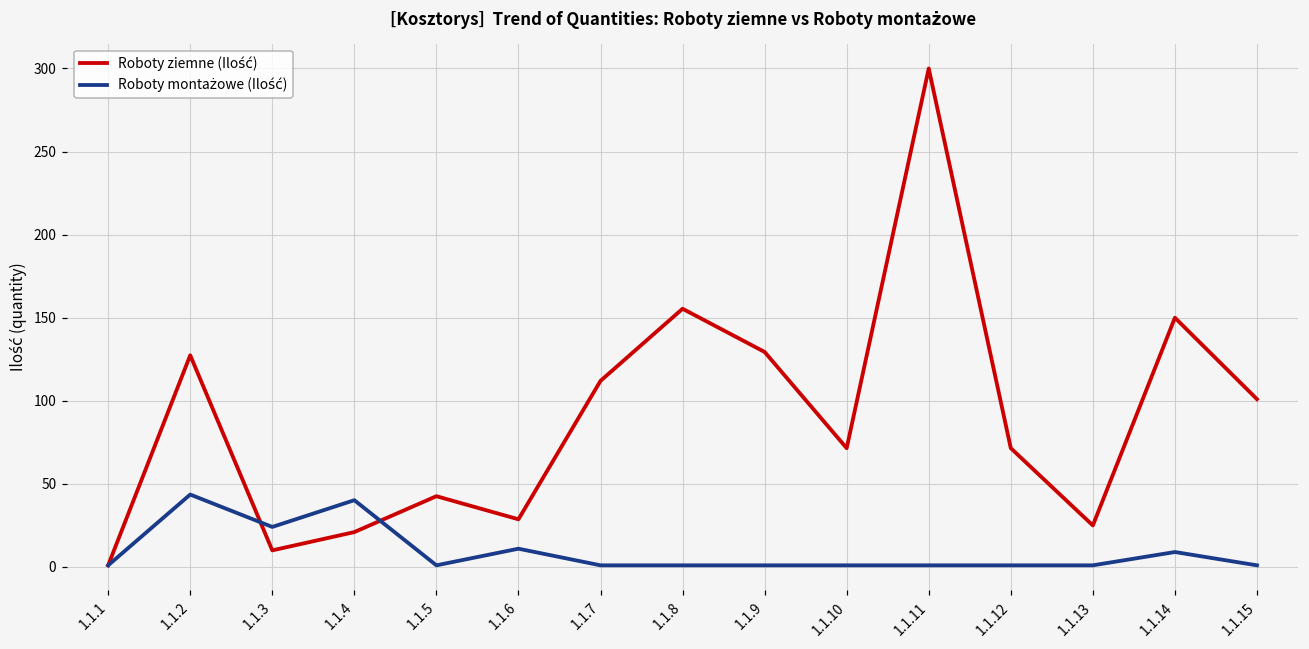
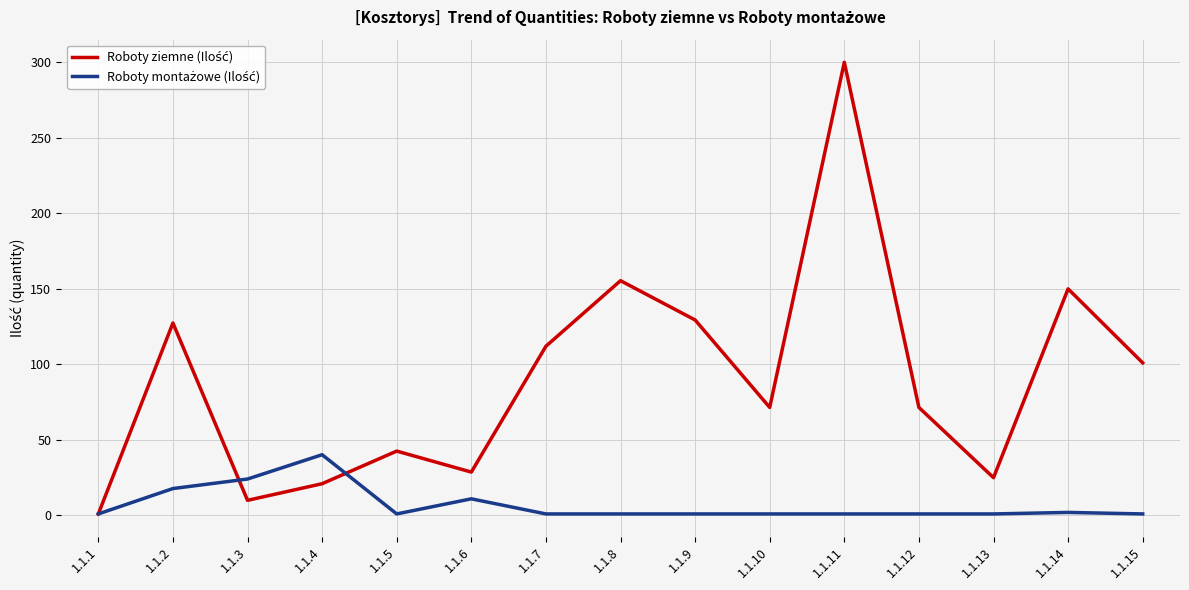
Roboty montażowe (Ilość), 1.1.2: 44 -> 18
Roboty montażowe (Ilość), 1.1.14: 9 -> 2
